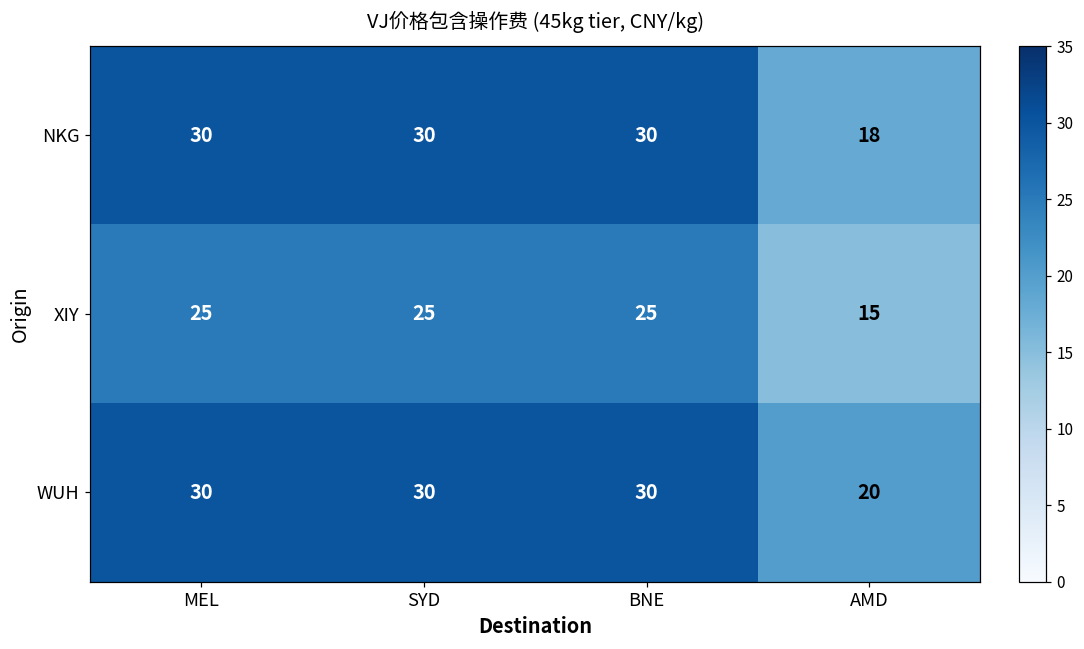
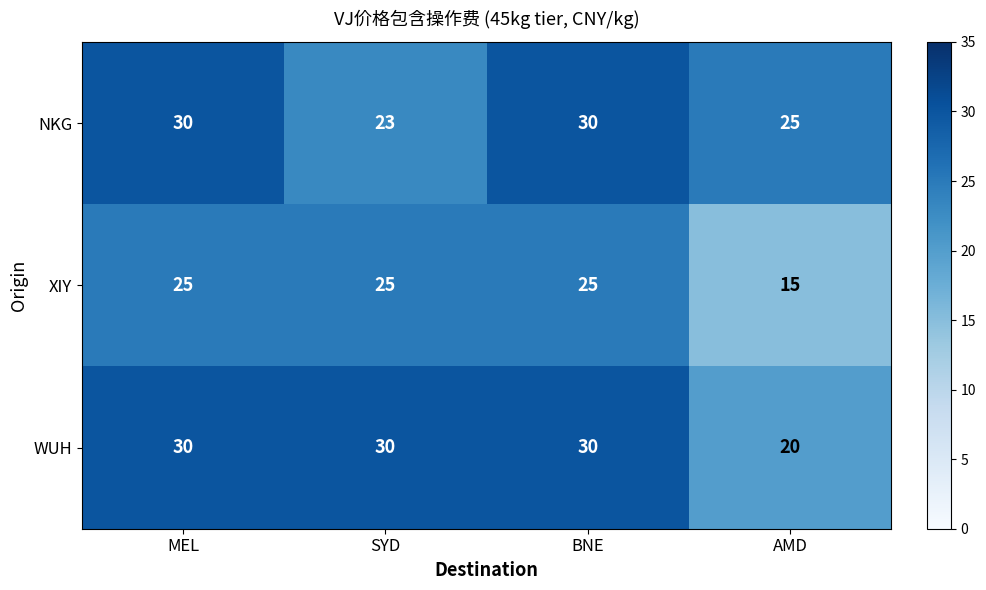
NKG, SYD: 30 -> 23
NKG, AMD: 18 -> 25
